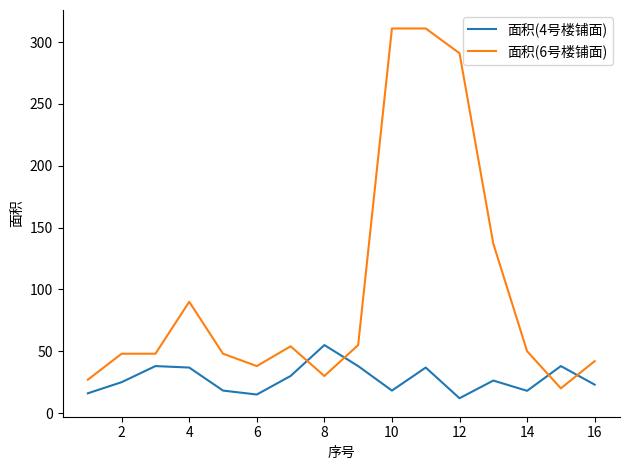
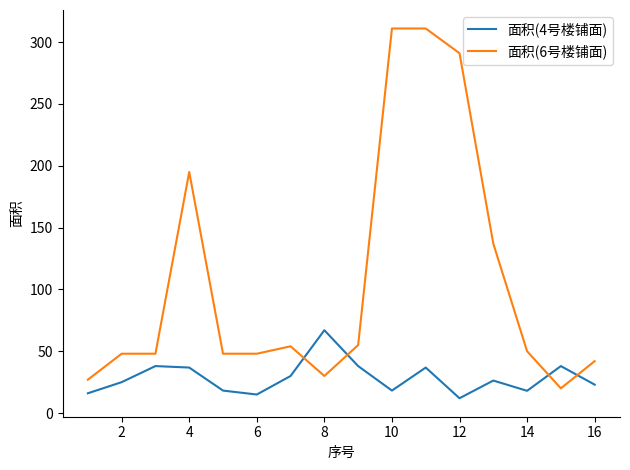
面积(6号楼铺面), 4: 90 -> 195
面积(6号楼铺面), 6: 38 -> 48
面积(4号楼铺面), 8: 55 -> 67
